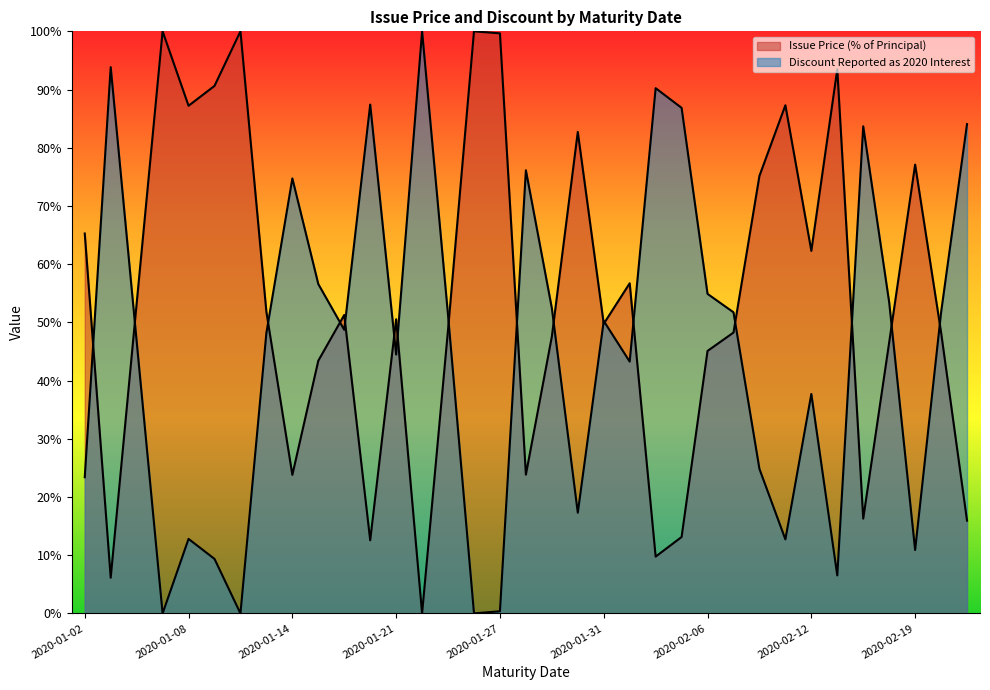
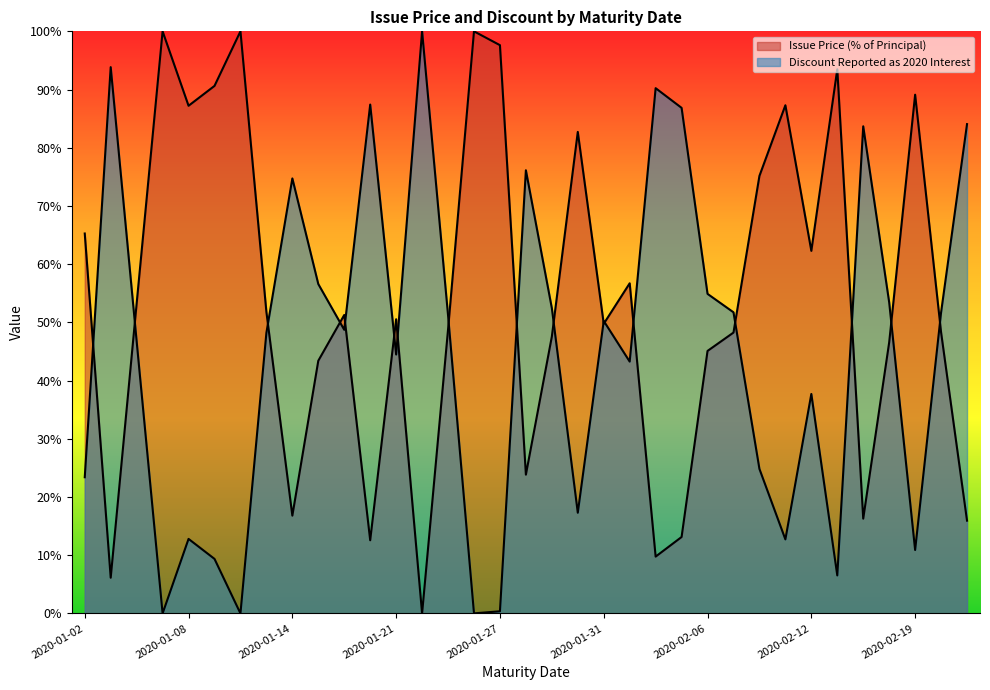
Issue Price (% of Principal), 2020-01-14: 24% -> 17%
Issue Price (% of Principal), 2020-01-27: 100% -> 98%
Issue Price (% of Principal), 2020-02-19: 77% -> 89%
